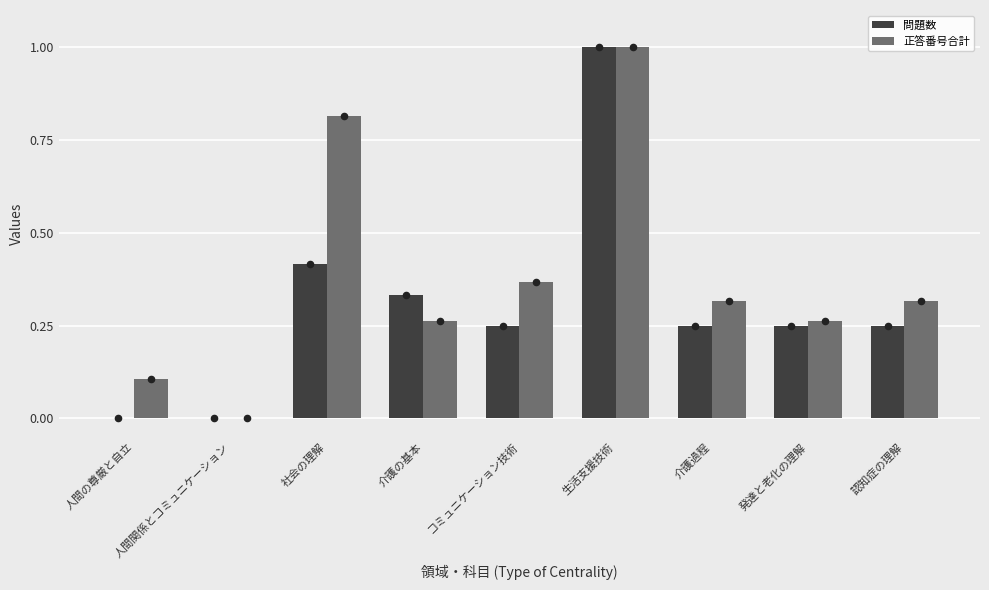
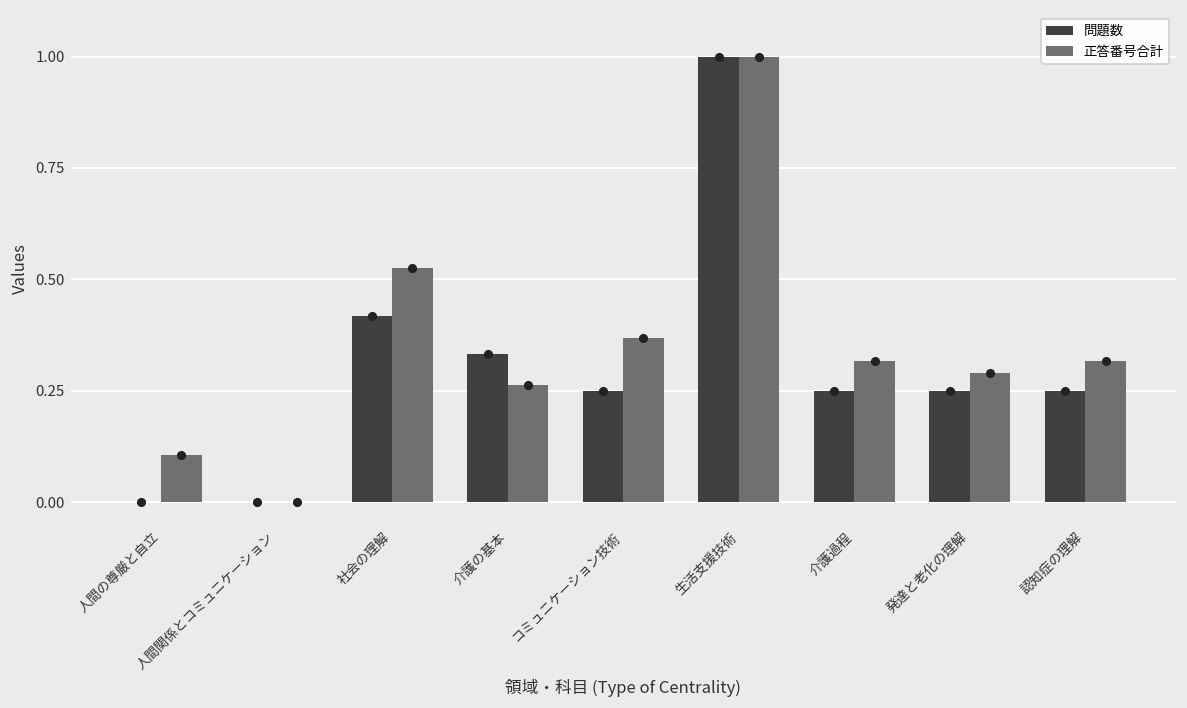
正答番号合計, 社会の理解: 0.82 -> 0.53
正答番号合計, 発達と老化の理解: 0.26 -> 0.29
